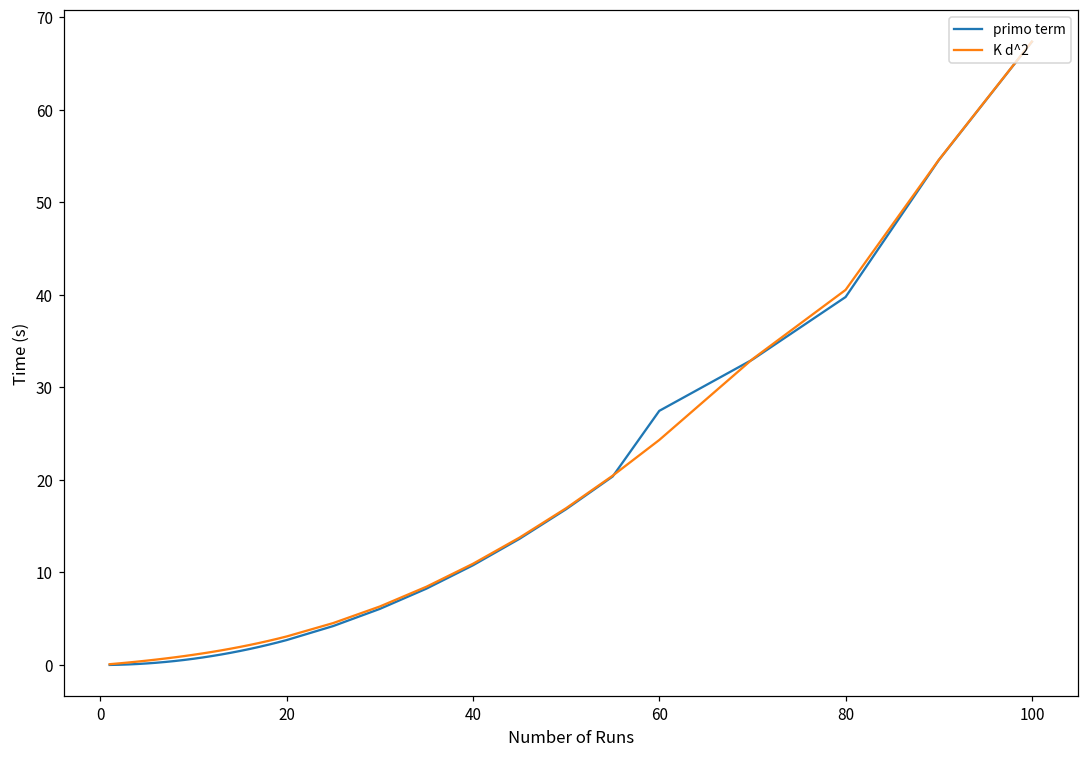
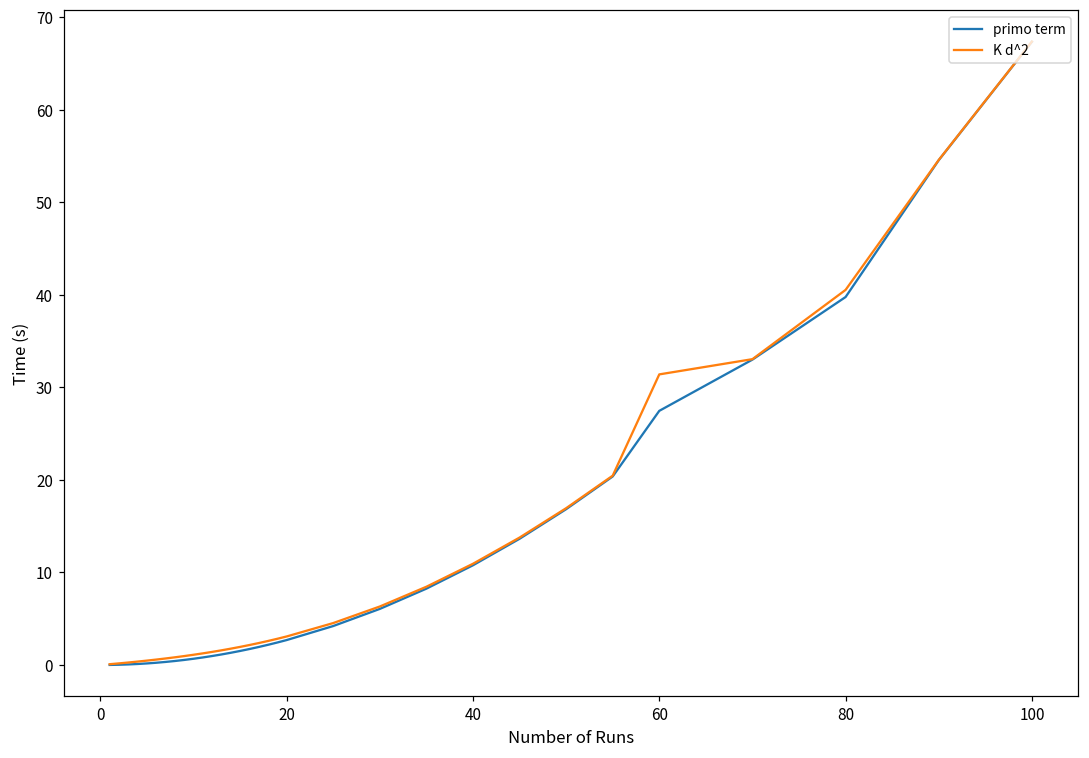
K d^2, 60: 24 -> 31
